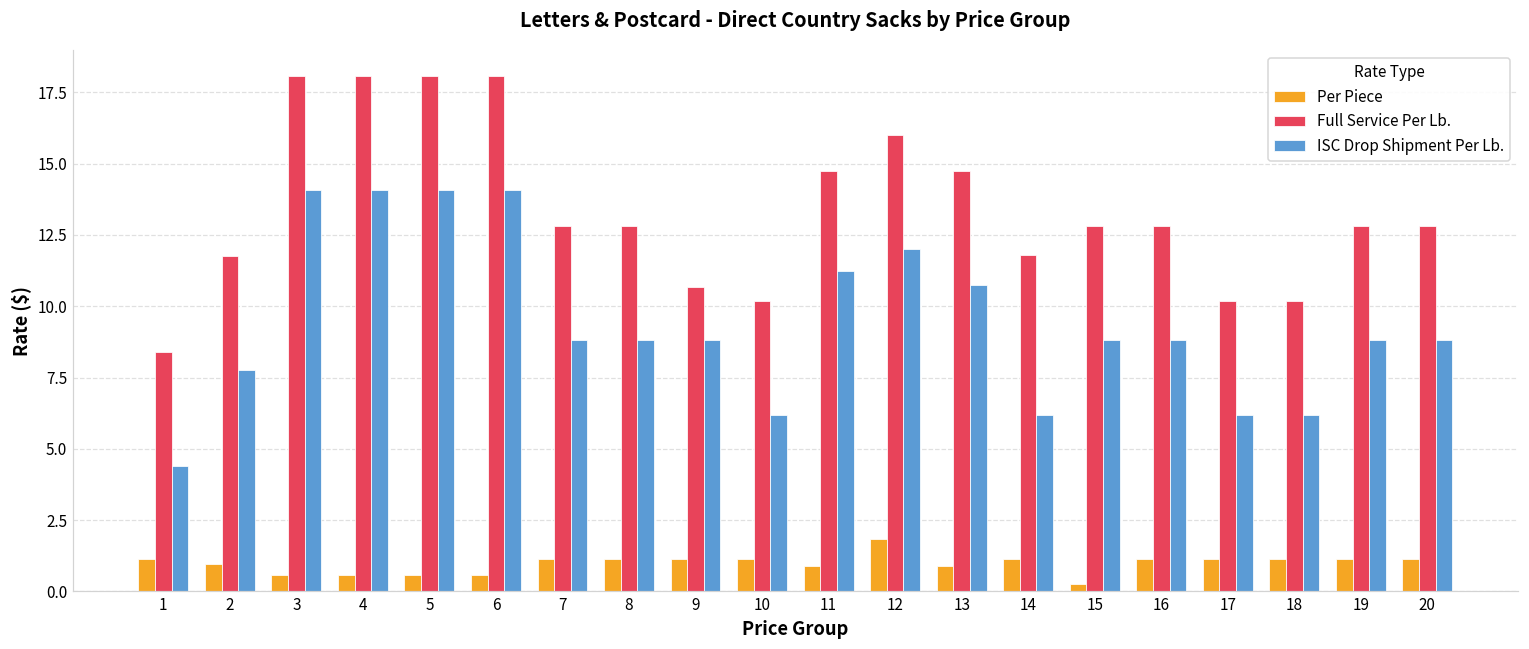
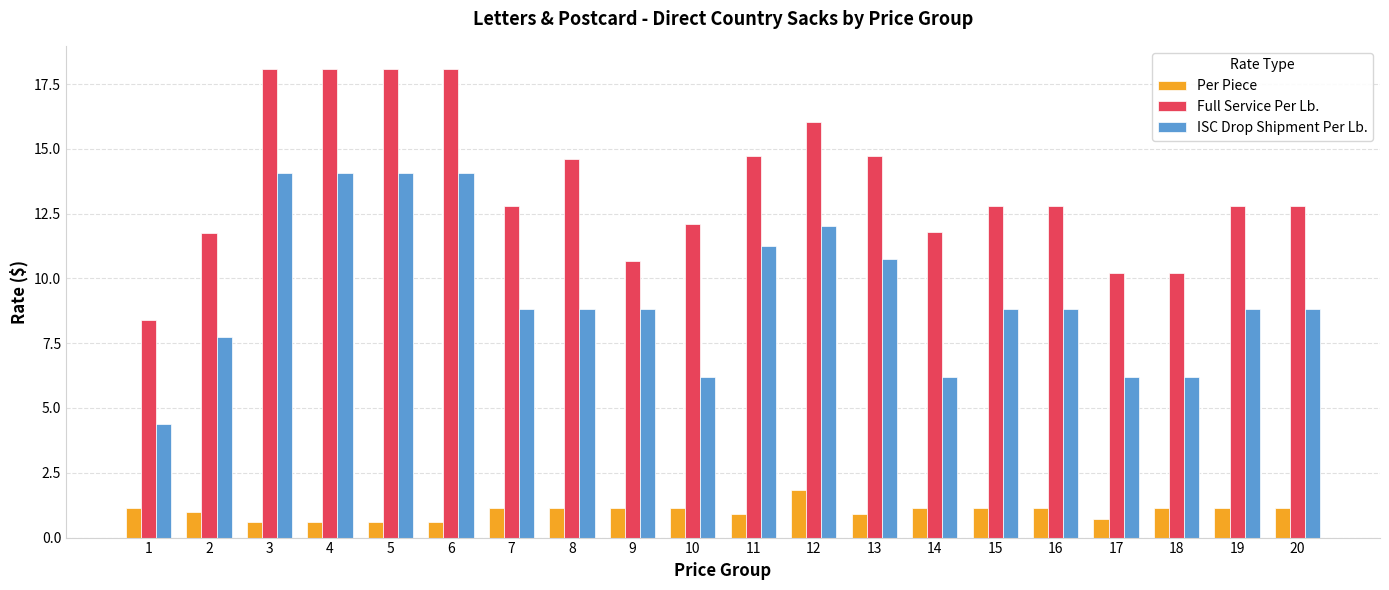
Full Service Per Lb., 8: 12.8 -> 14.6
Full Service Per Lb., 10: 10.2 -> 12.1
Per Piece, 15: 0.3 -> 1.2
Per Piece, 17: 1.2 -> 0.7
